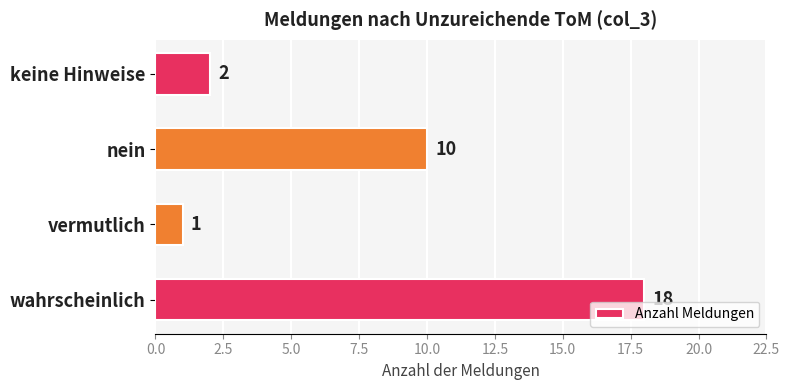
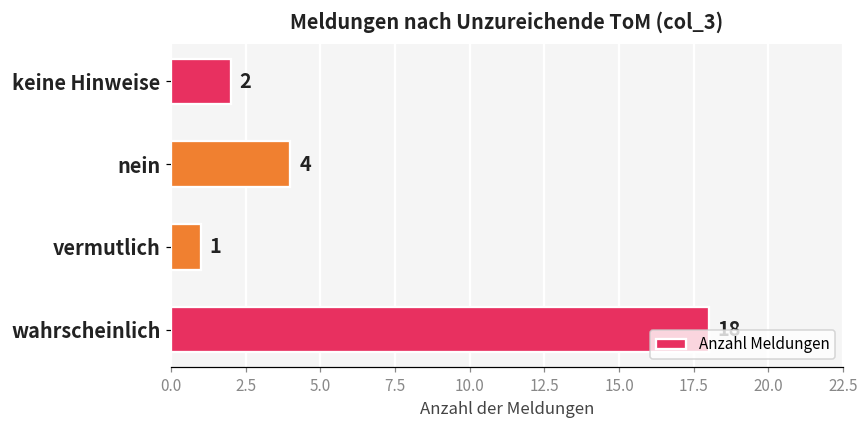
nein: 10 -> 4
